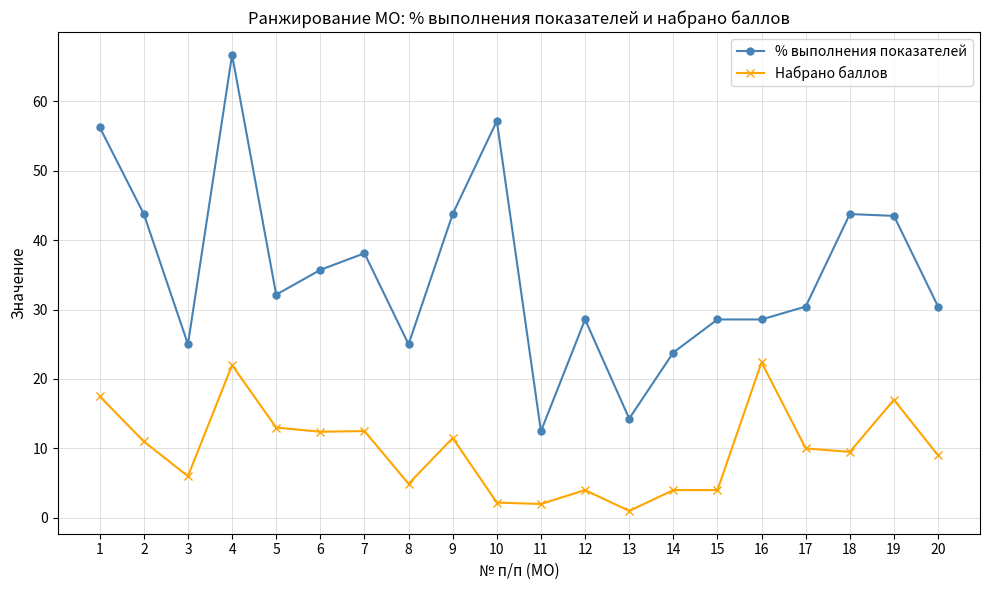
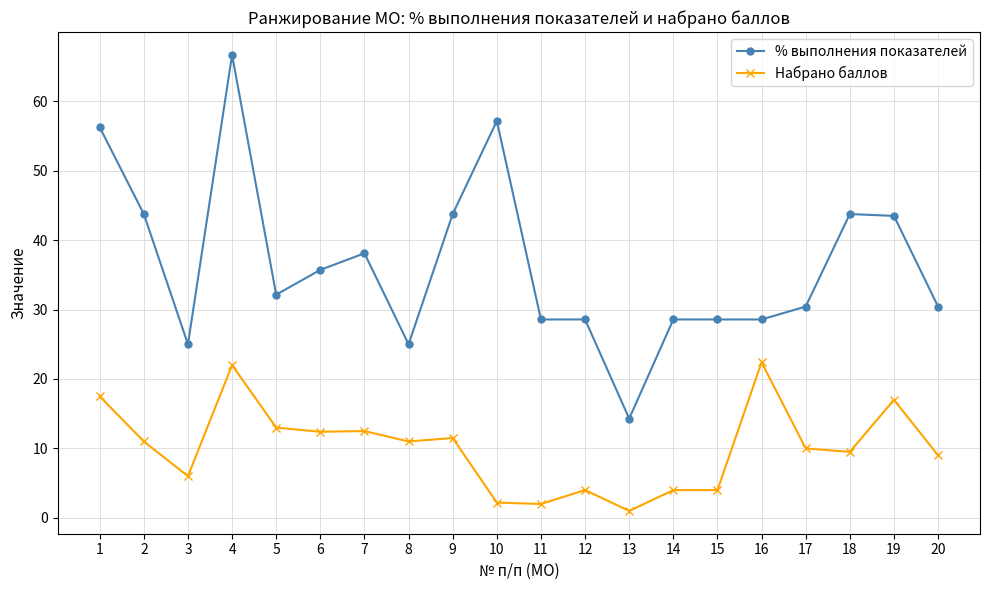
Набрано баллов, 8: 5 -> 11
% выполнения показателей, 11: 12 -> 29
% выполнения показателей, 14: 24 -> 29
